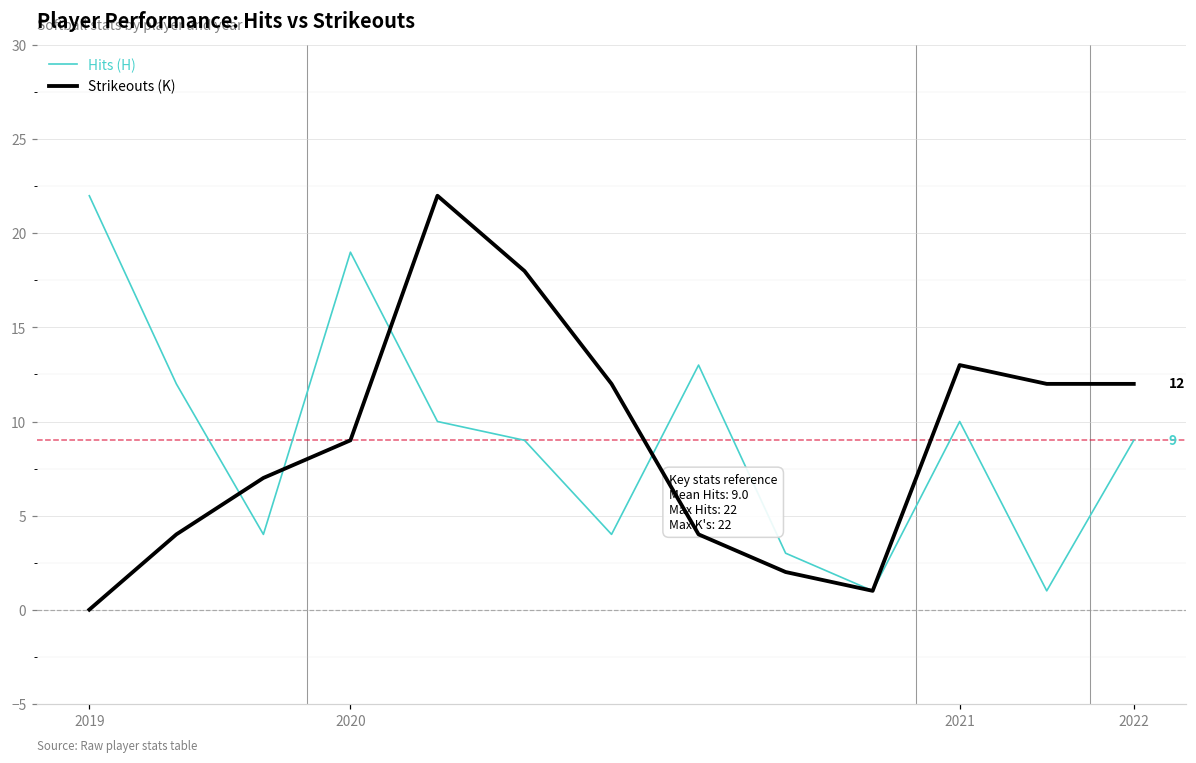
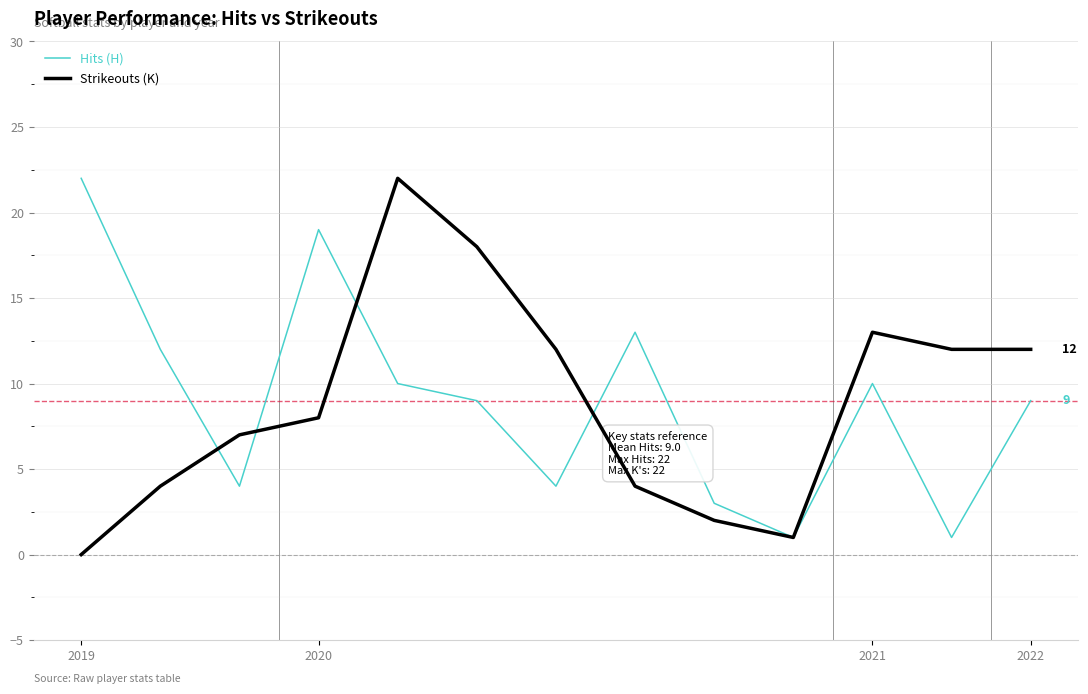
Strikeouts (K), 2020: 9 -> 8
